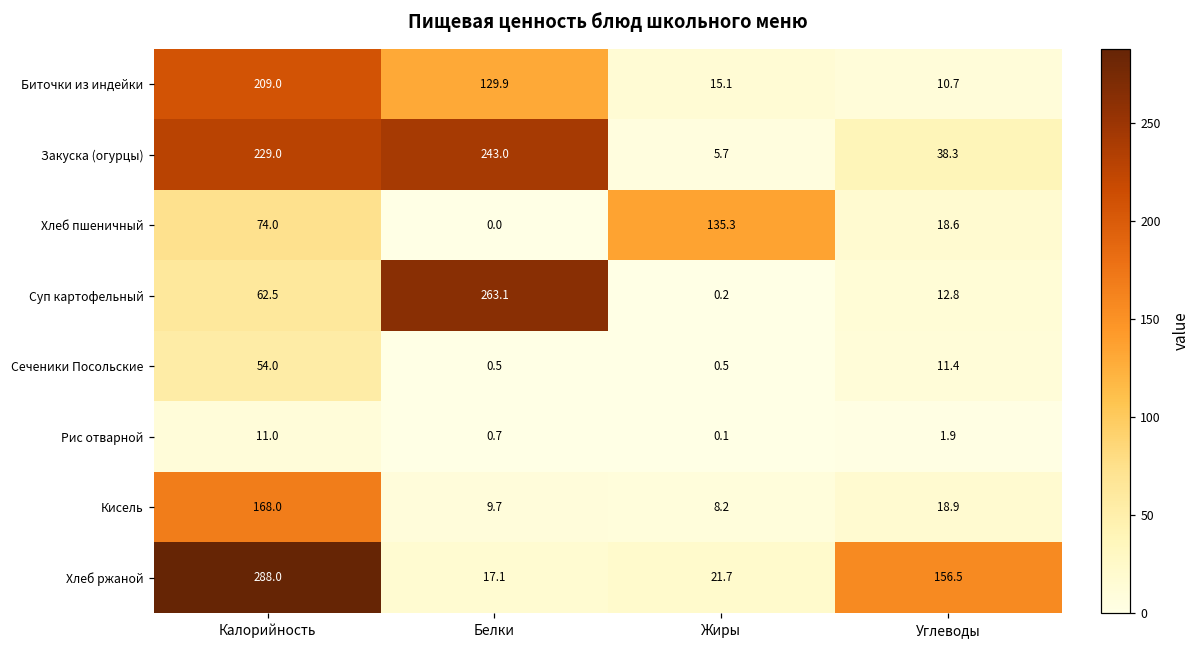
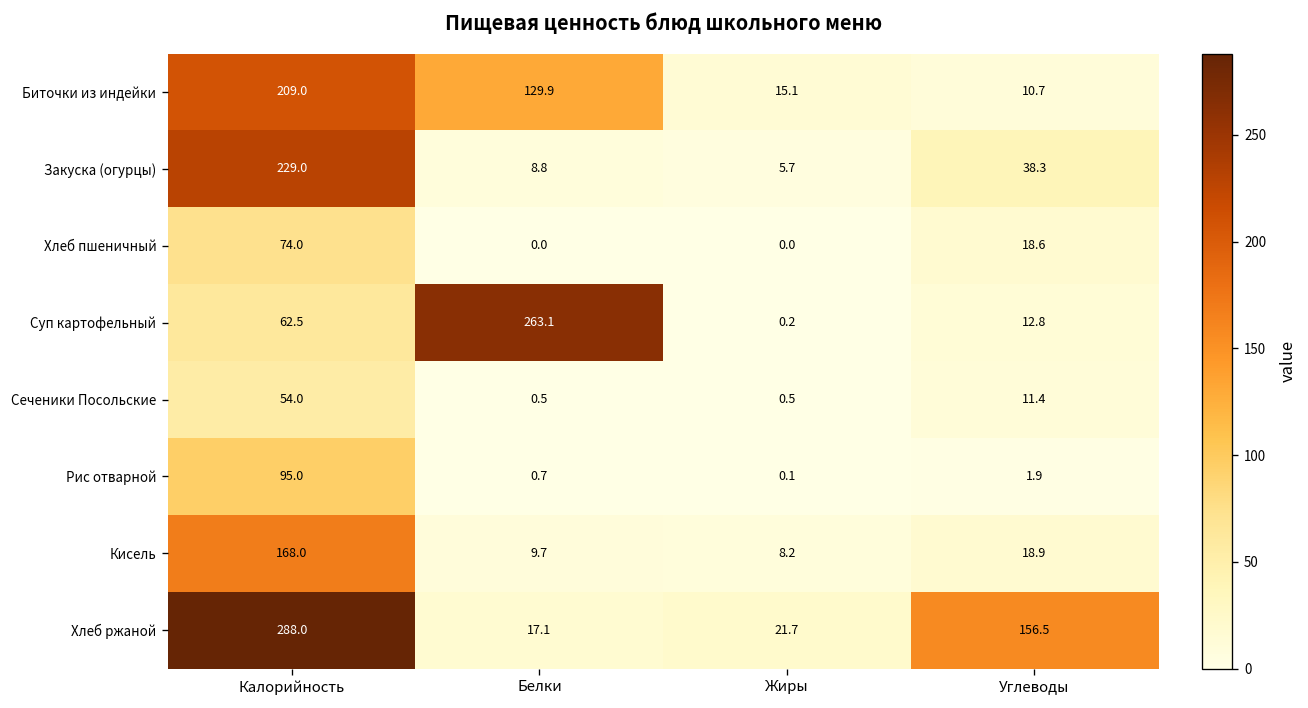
Закуска (огурцы), Белки: 243.0 -> 8.8
Хлеб пшеничный, Жиры: 135.3 -> 0.0
Рис отварной, Калорийность: 11.0 -> 95.0
